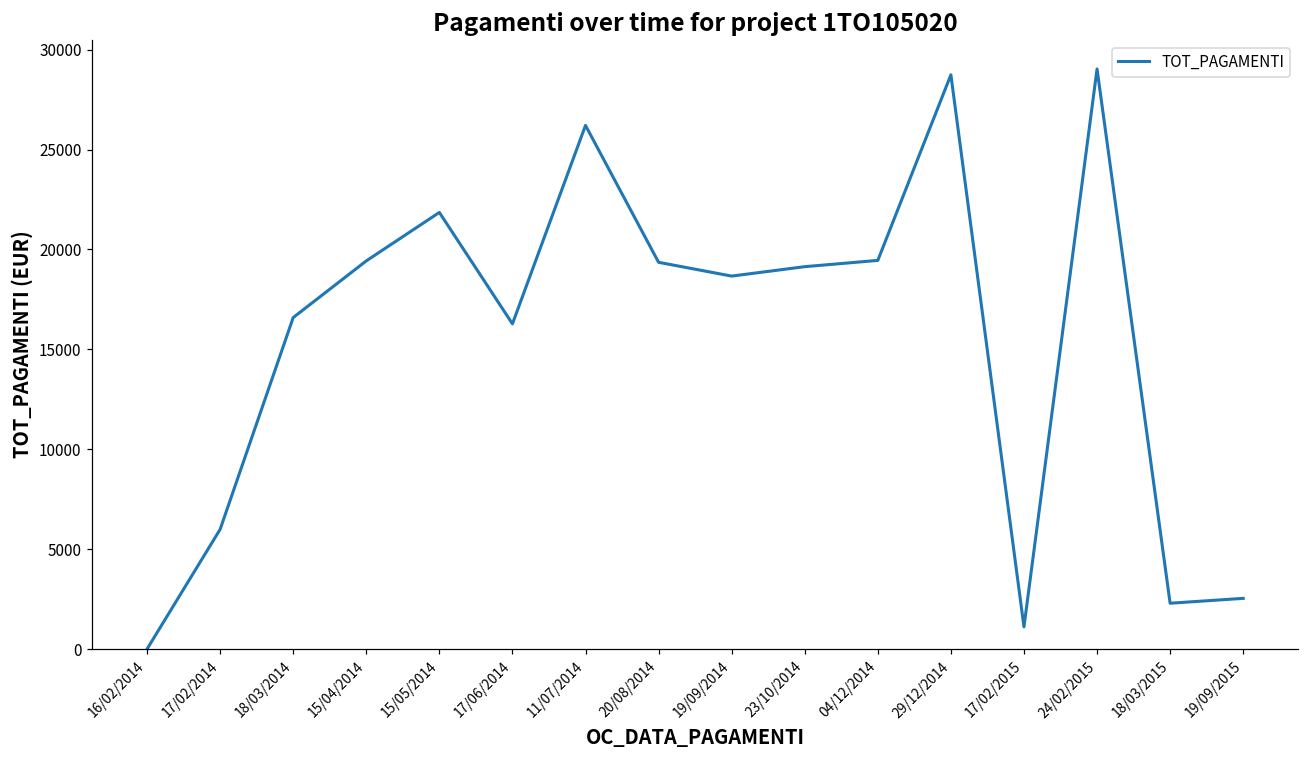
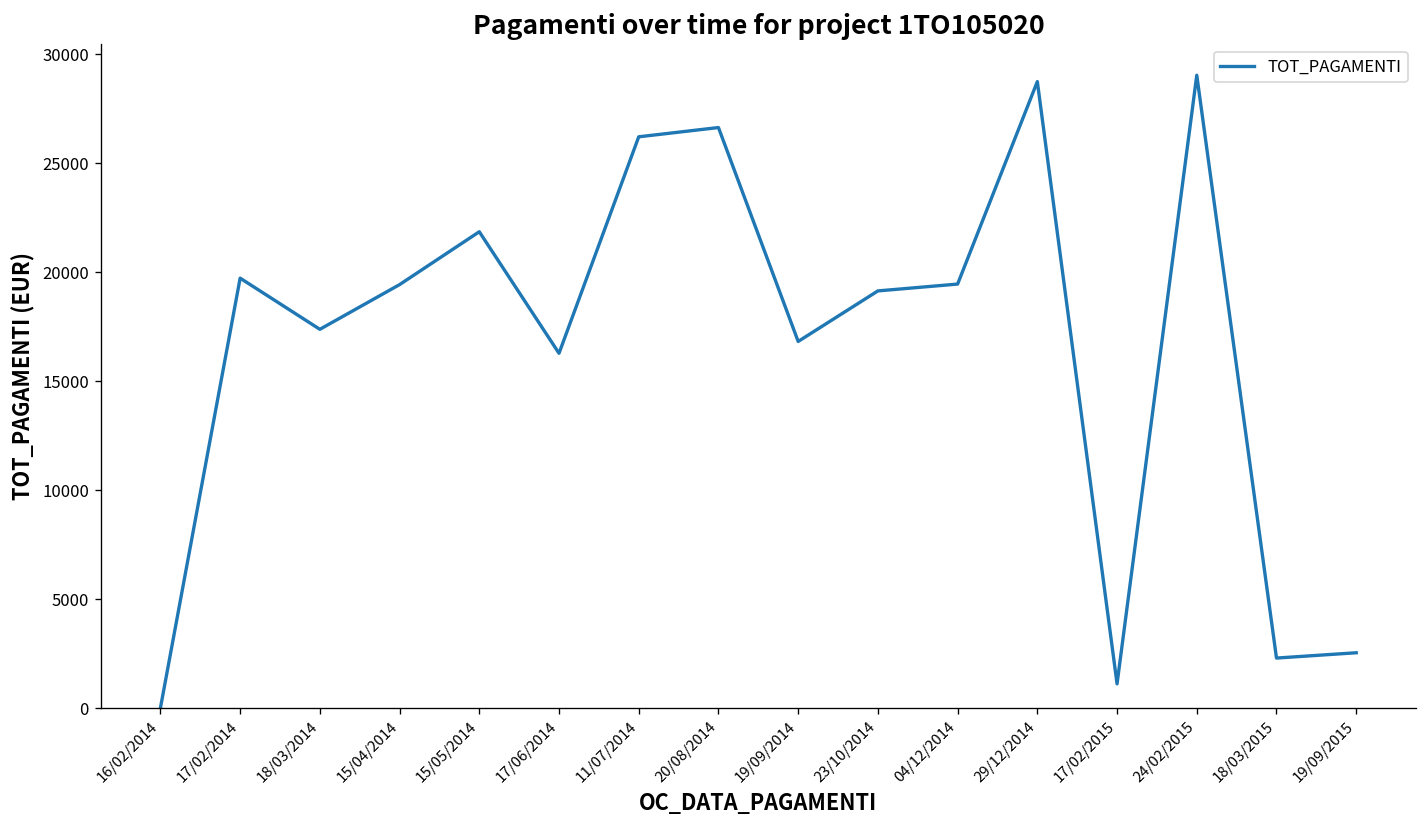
17/02/2014: 6000 -> 19700
18/03/2014: 16600 -> 17400
20/08/2014: 19400 -> 26600
19/09/2014: 18700 -> 16800
